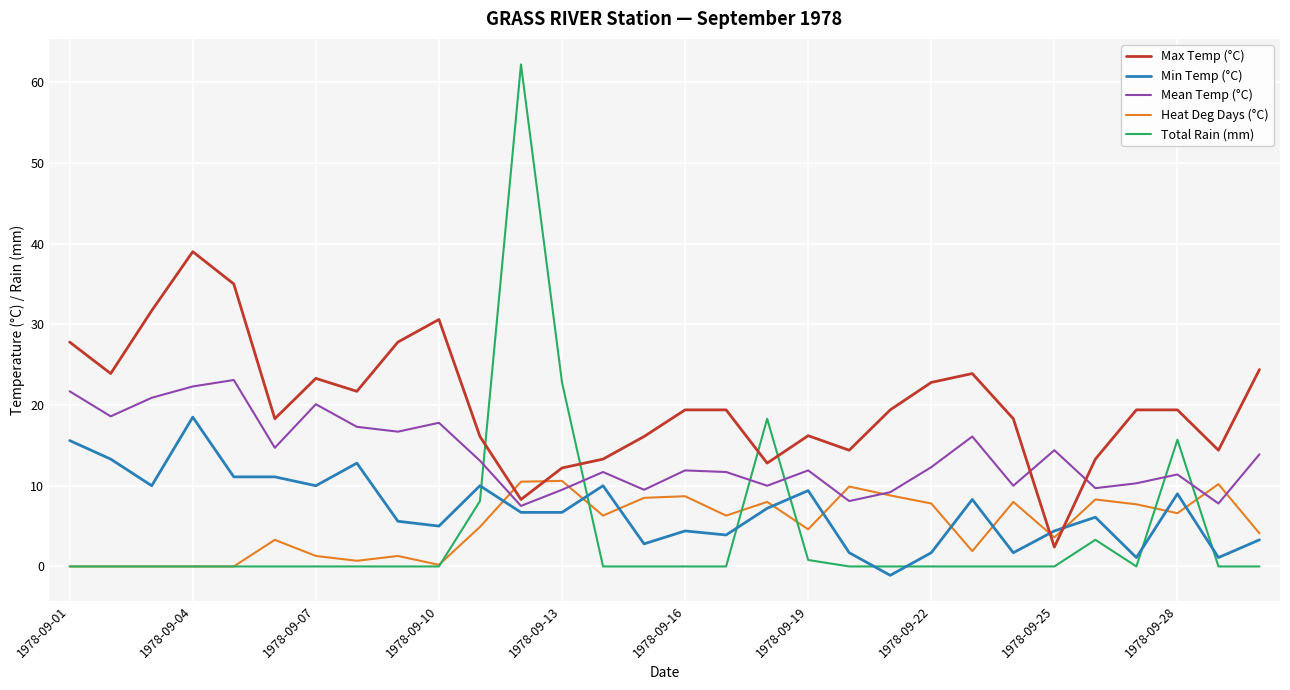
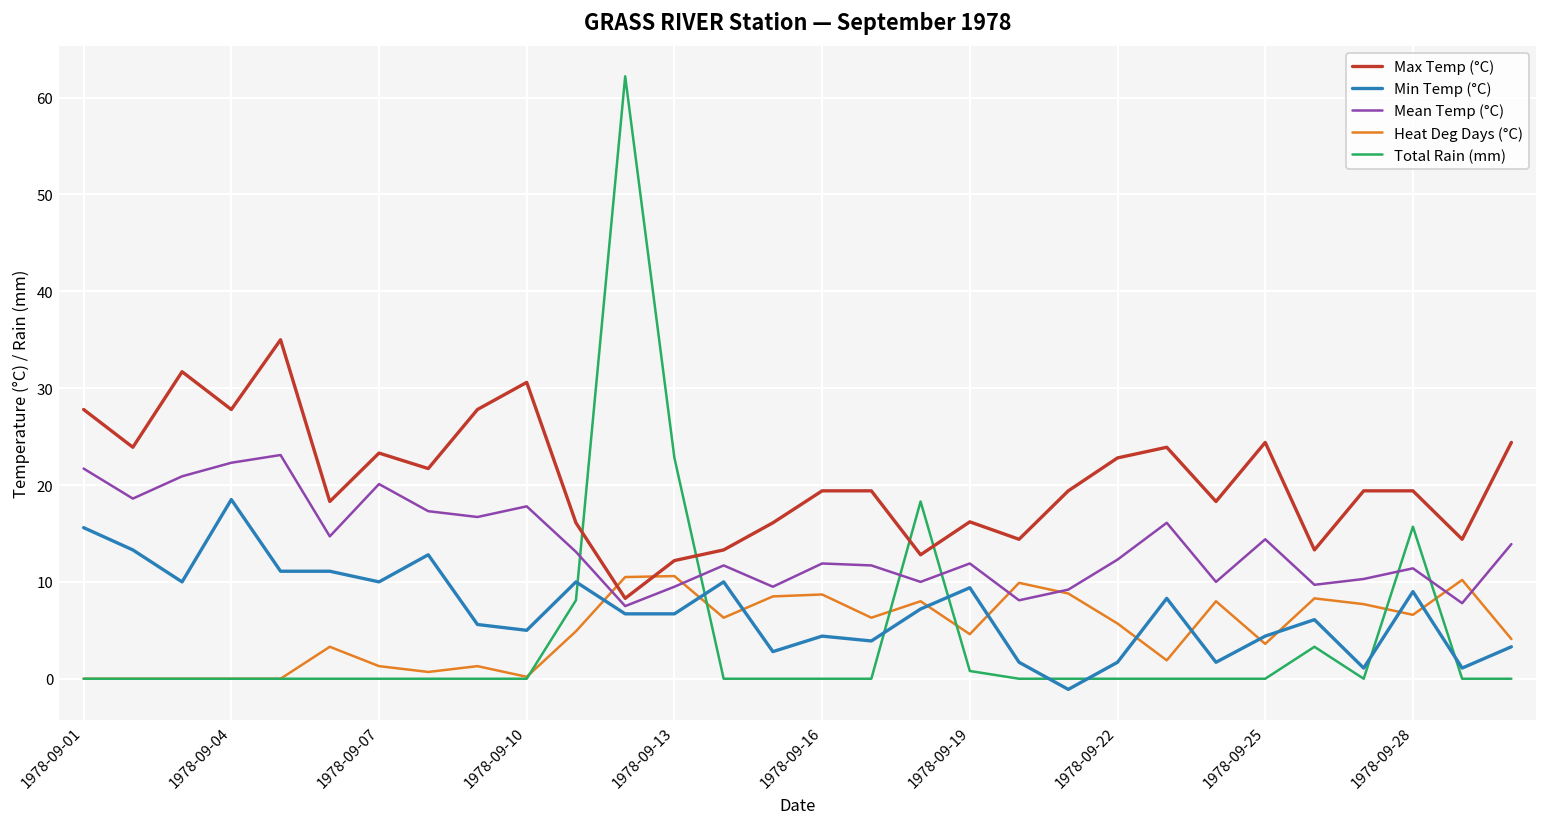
Max Temp (°C), 1978-09-04: 39 -> 28
Heat Deg Days (°C), 1978-09-22: 8 -> 6
Max Temp (°C), 1978-09-25: 2 -> 24
